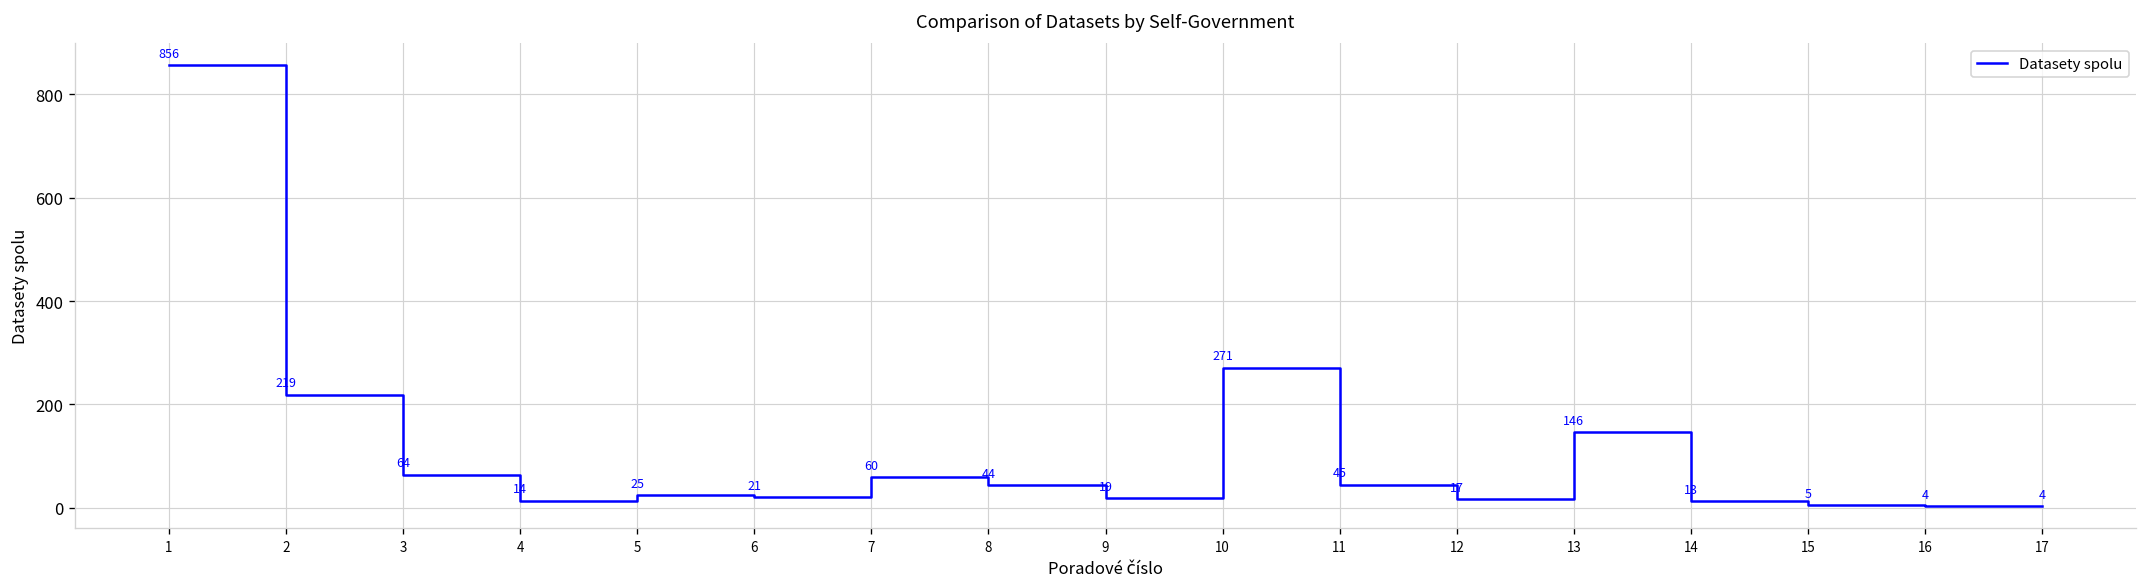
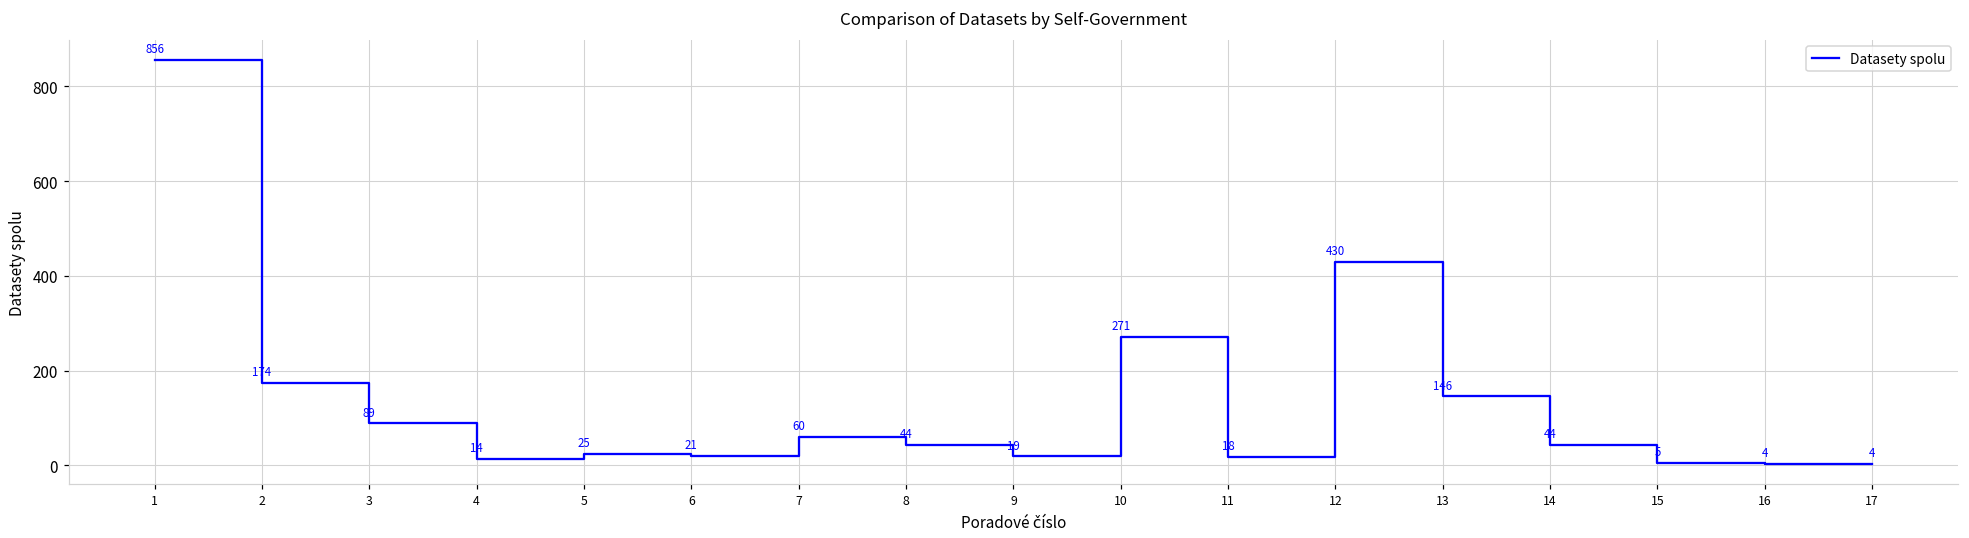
2: 219 -> 174
3: 64 -> 89
11: 45 -> 18
12: 17 -> 430
14: 13 -> 44
